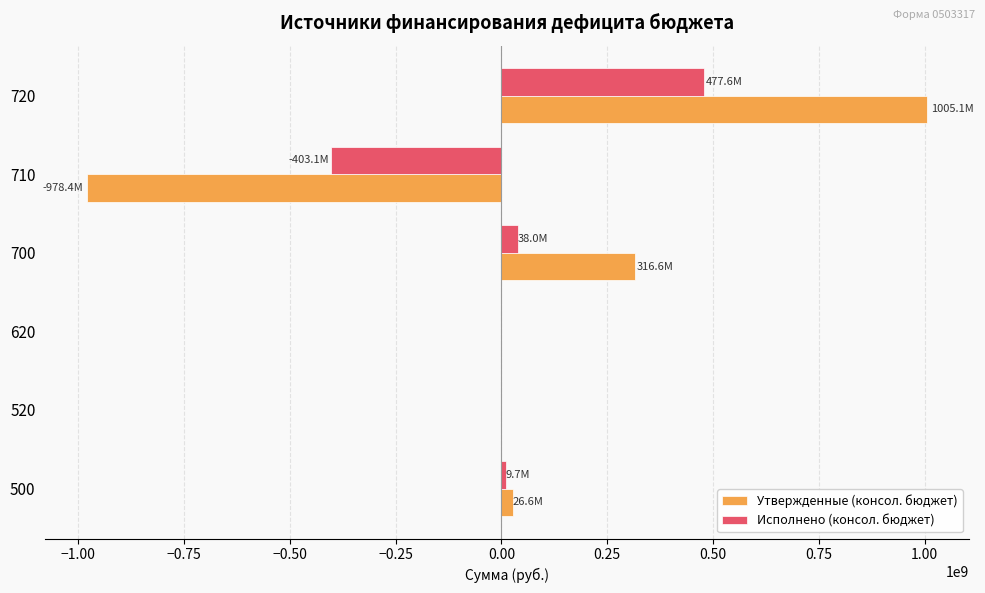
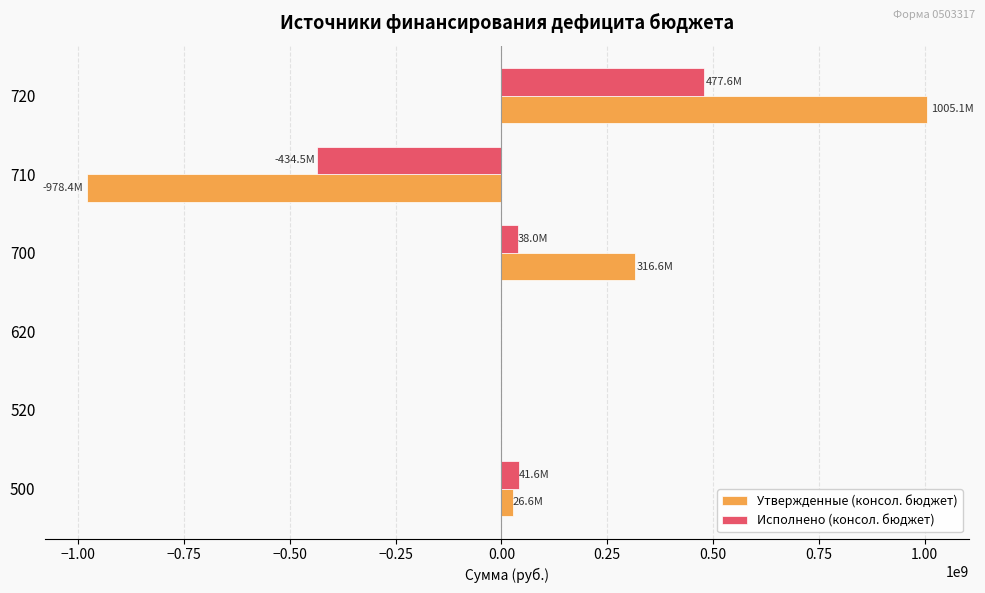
Исполнено (консол. бюджет), 710: -403.1M -> -434.5M
Исполнено (консол. бюджет), 500: 9.7M -> 41.6M
